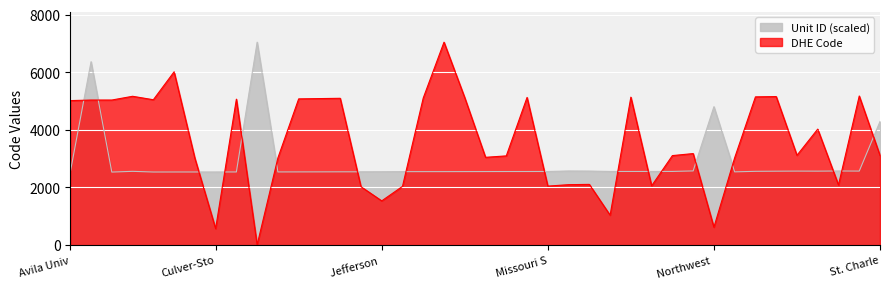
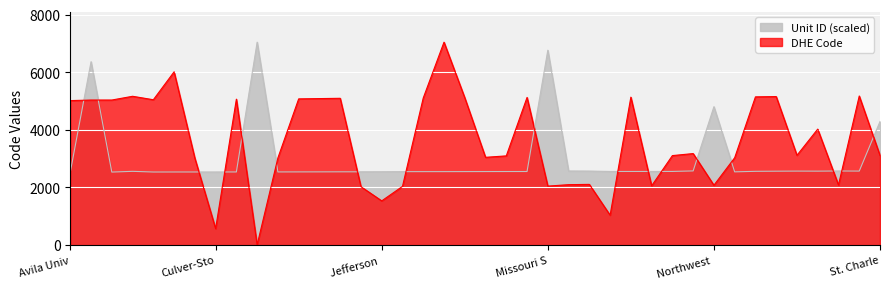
Unit ID (scaled), Missouri S: 2500 -> 6800
DHE Code, Northwest: 600 -> 2100
